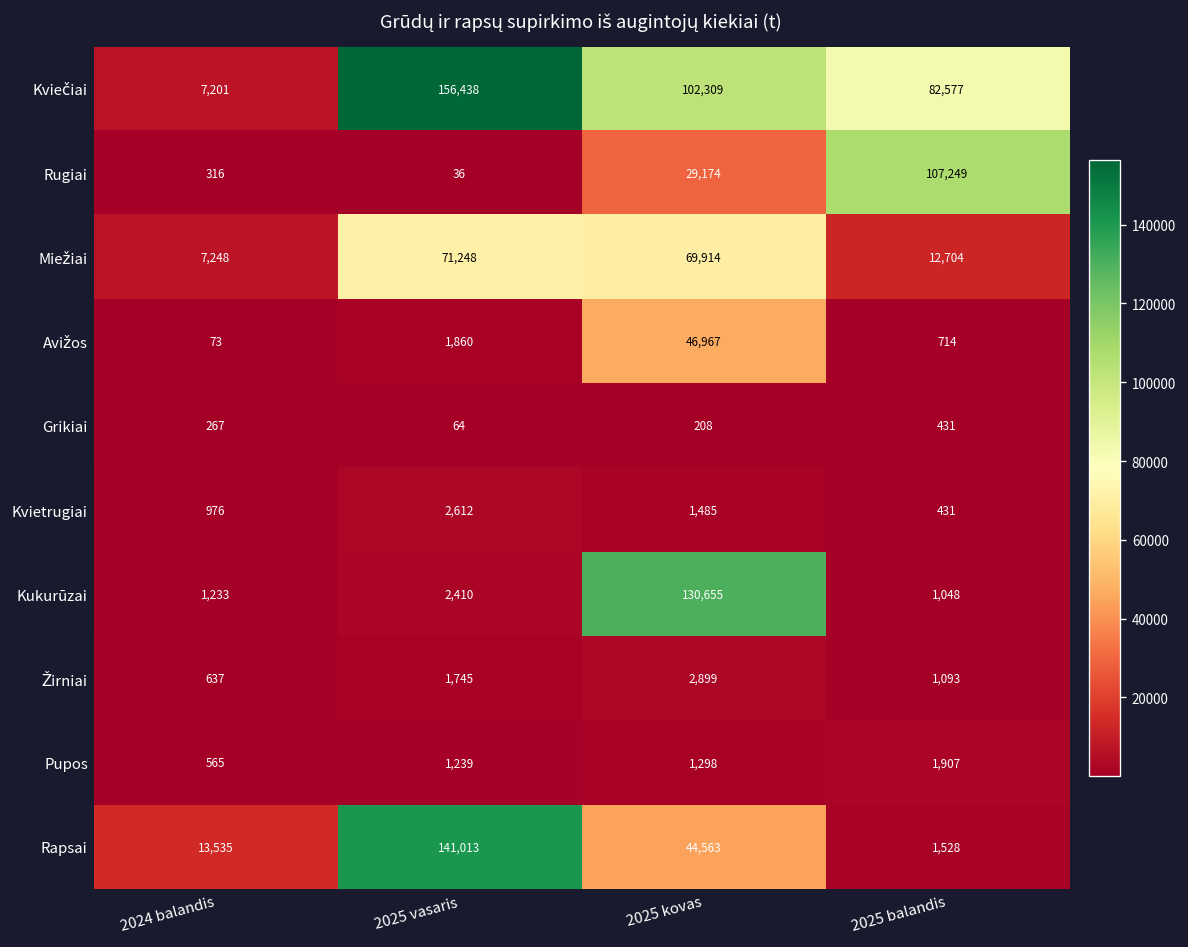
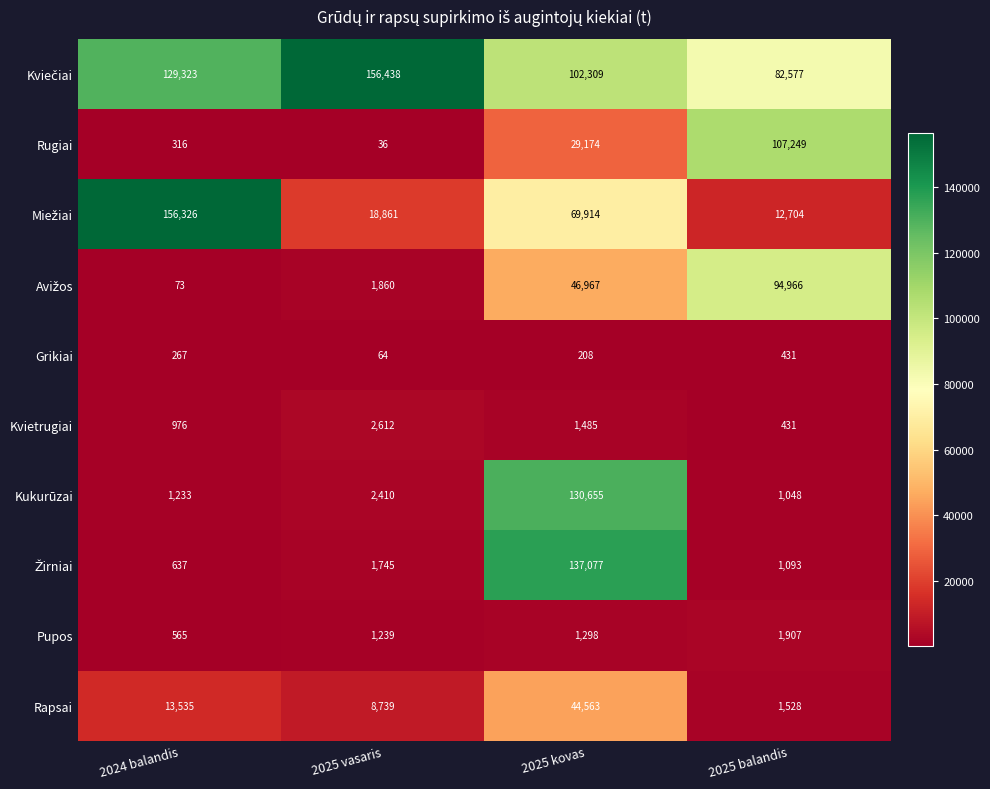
Kviečiai, 2024 balandis: 7,201 -> 129,323
Miežiai, 2024 balandis: 7,248 -> 156,326
Miežiai, 2025 vasaris: 71,248 -> 18,861
Avižos, 2025 balandis: 714 -> 94,966
Žirniai, 2025 kovas: 2,899 -> 137,077
Rapsai, 2025 vasaris: 141,013 -> 8,739
